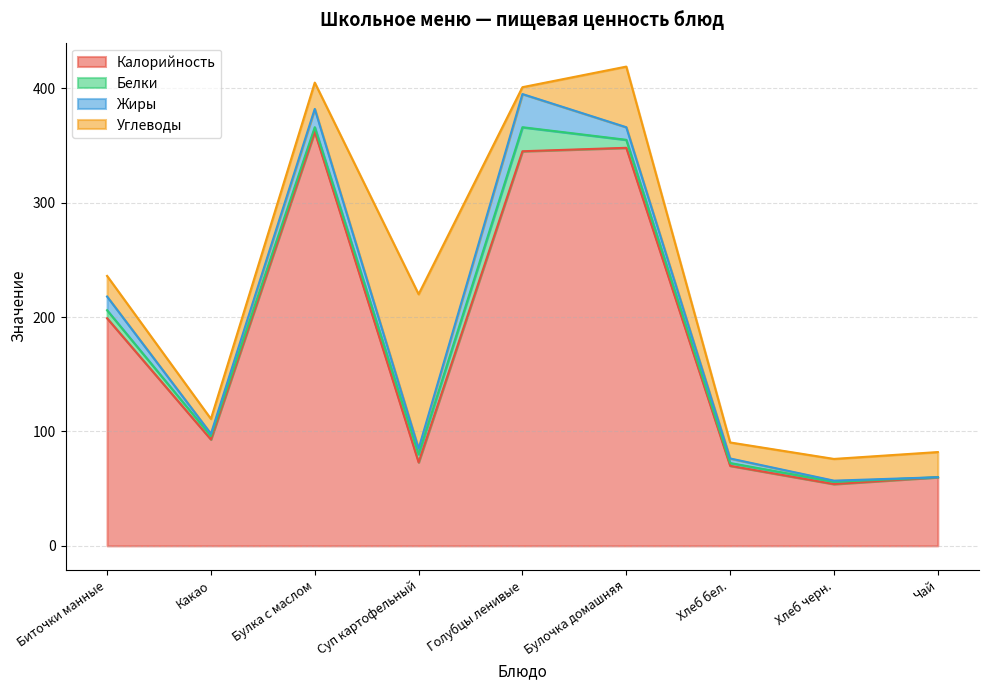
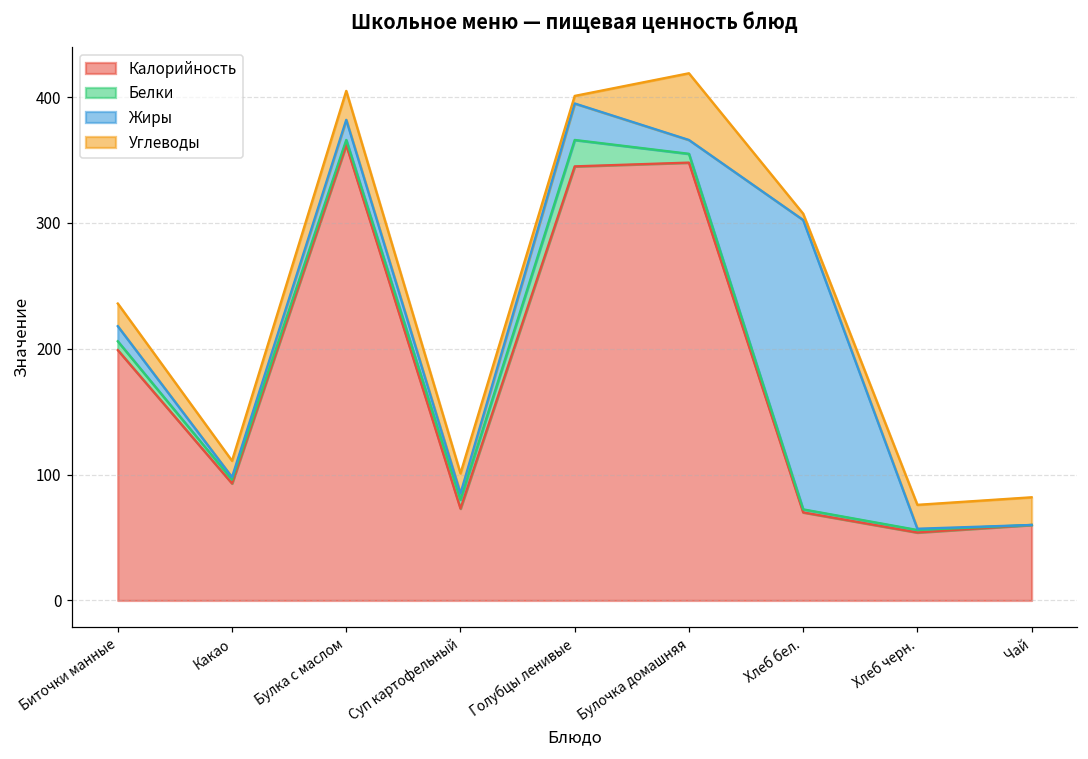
Углеводы, Суп картофельный: 135 -> 16
Жиры, Хлеб бел.: 4 -> 230
Углеводы, Хлеб бел.: 14 -> 5
